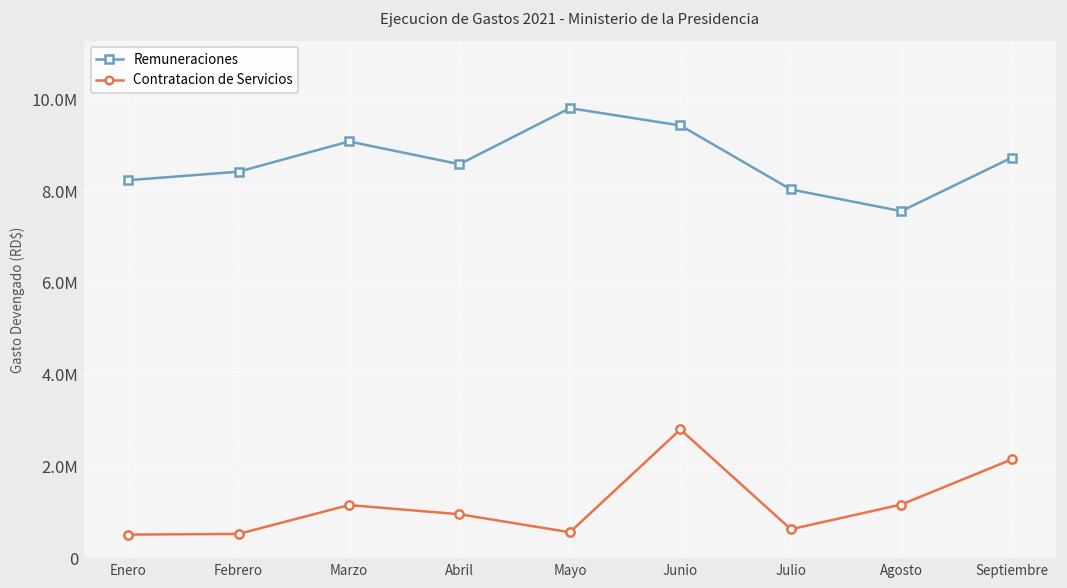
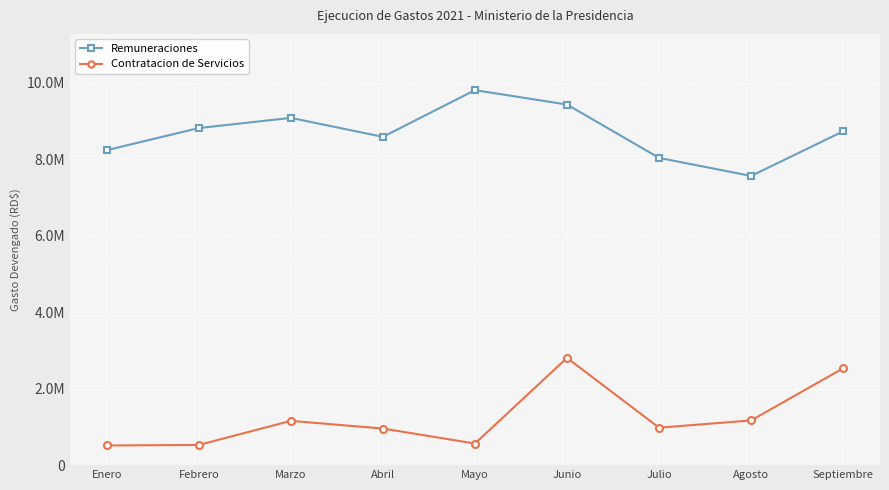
Remuneraciones, Febrero: 8400000 -> 8800000
Contratacion de Servicios, Julio: 600000 -> 1000000
Contratacion de Servicios, Septiembre: 2200000 -> 2500000
